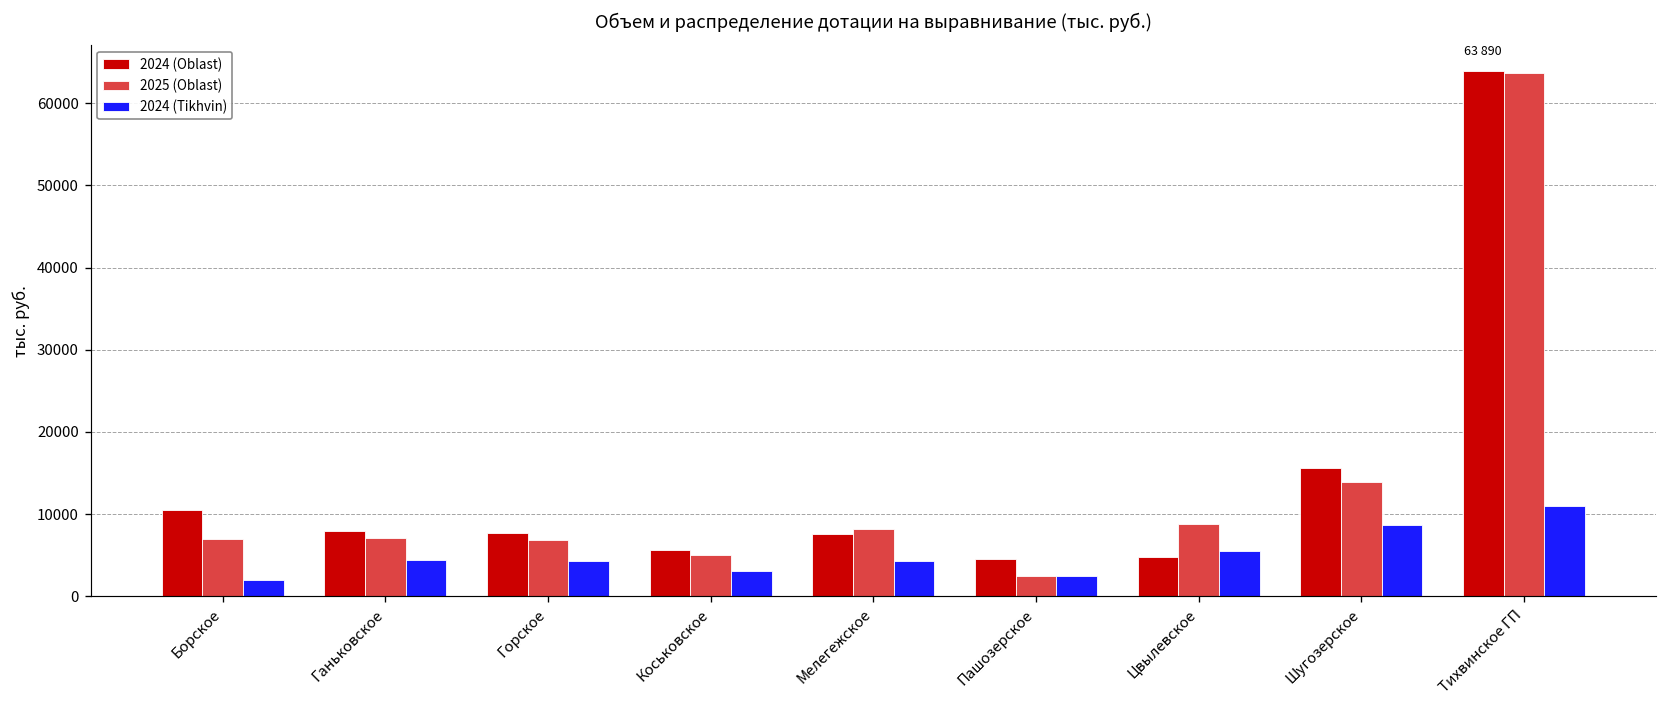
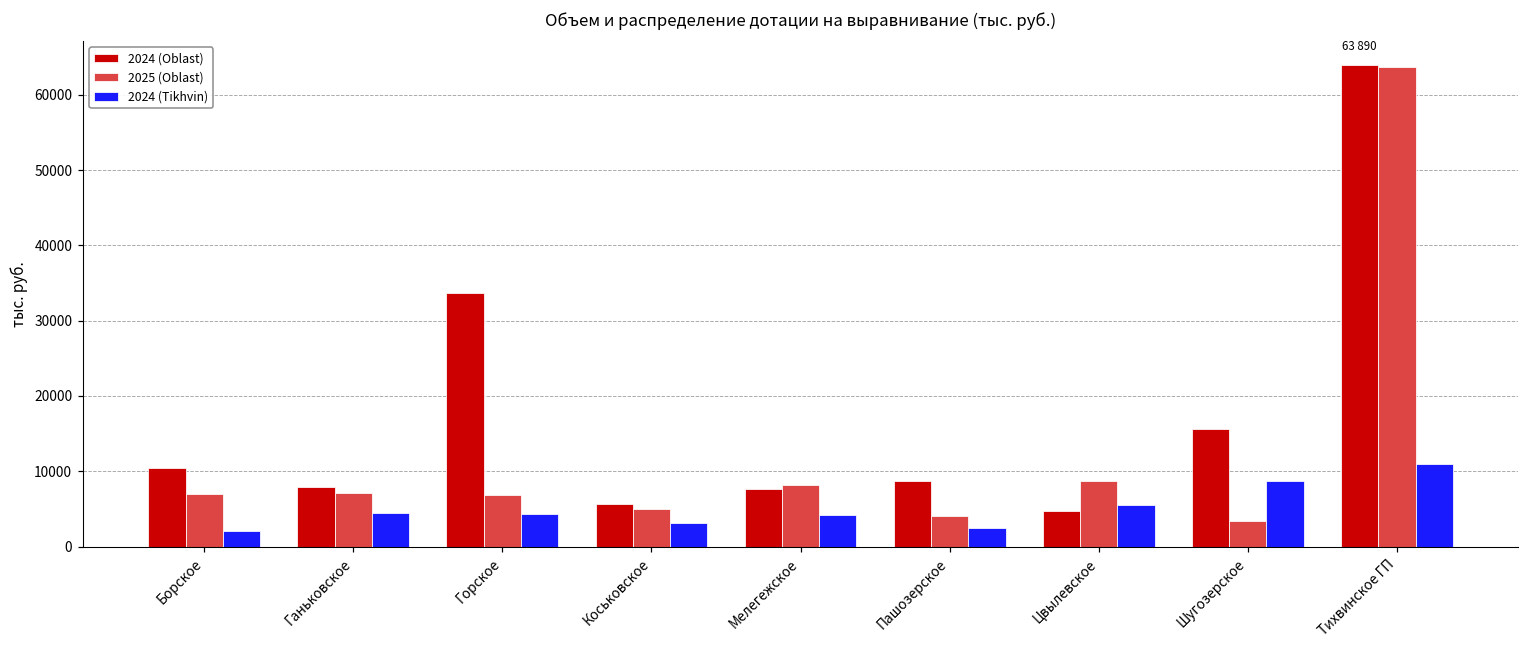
2024 (Oblast), Горское: 8000 -> 34000
2024 (Oblast), Пашозерское: 4000 -> 9000
2025 (Oblast), Пашозерское: 3000 -> 4000
2025 (Oblast), Шугозерское: 14000 -> 3000
